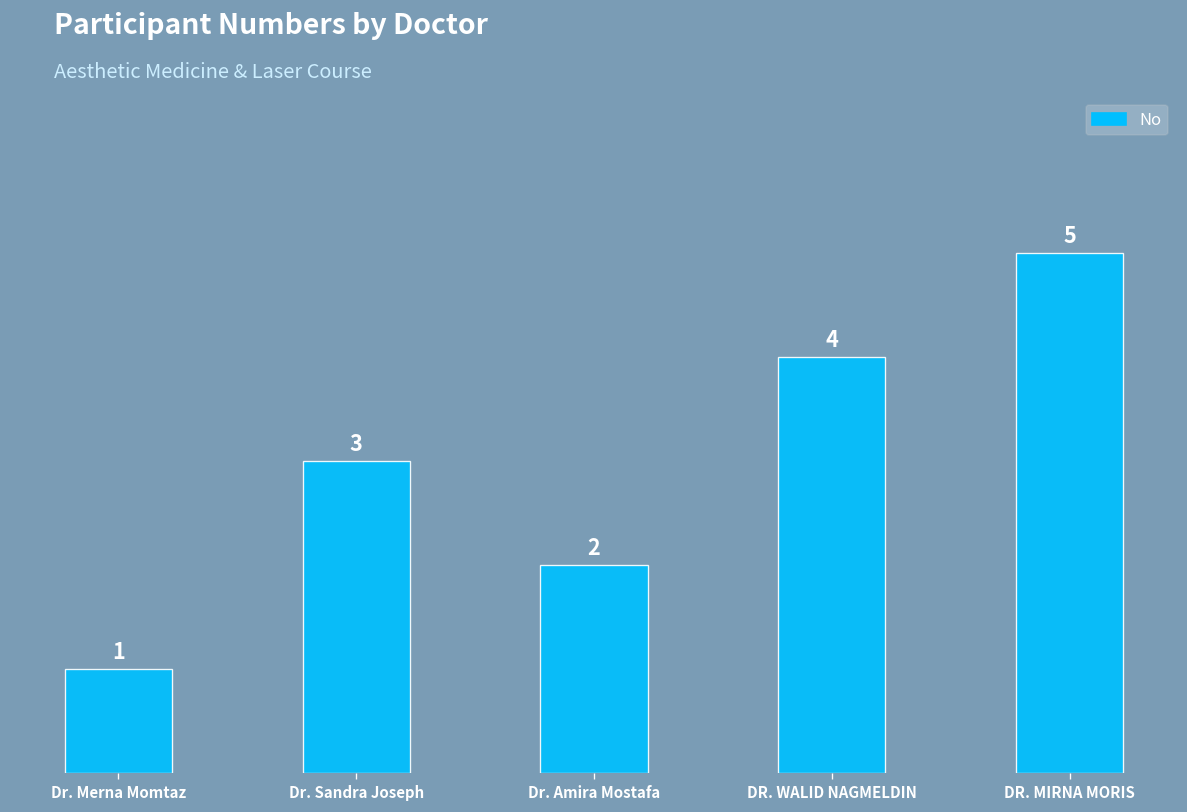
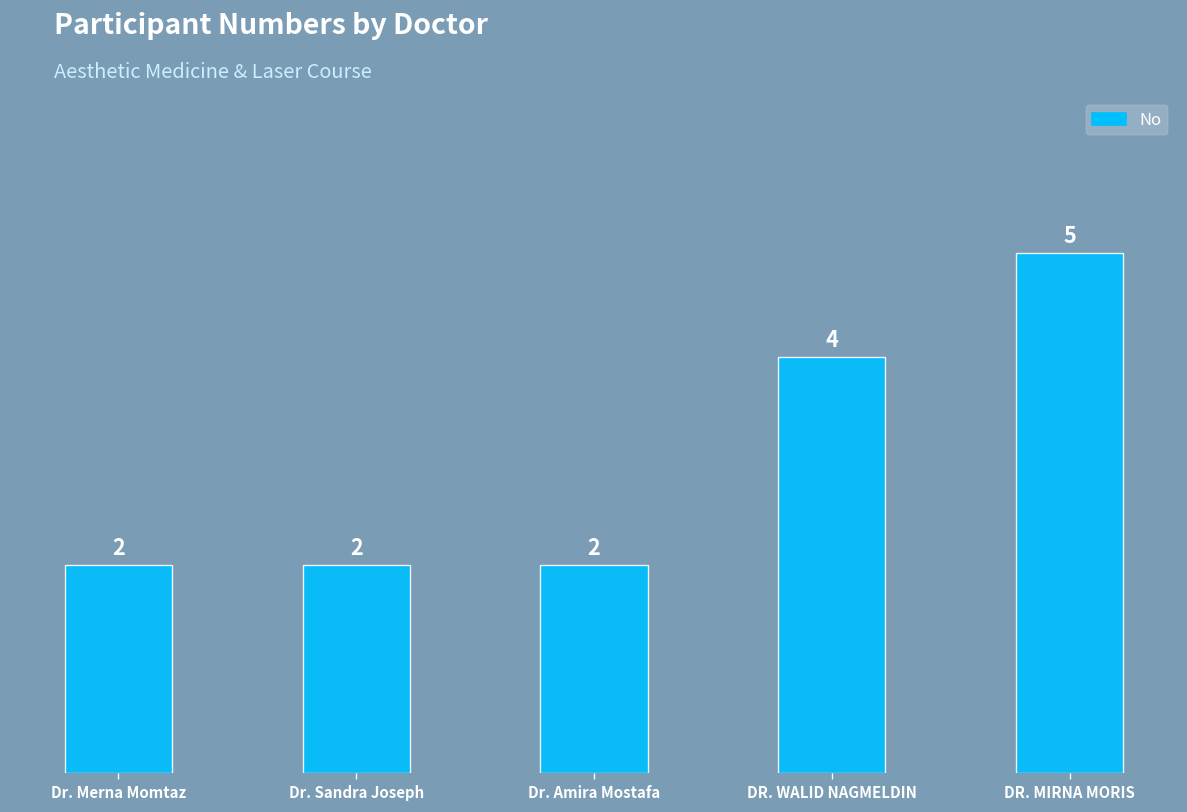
Dr. Merna Momtaz: 1 -> 2
Dr. Sandra Joseph: 3 -> 2
